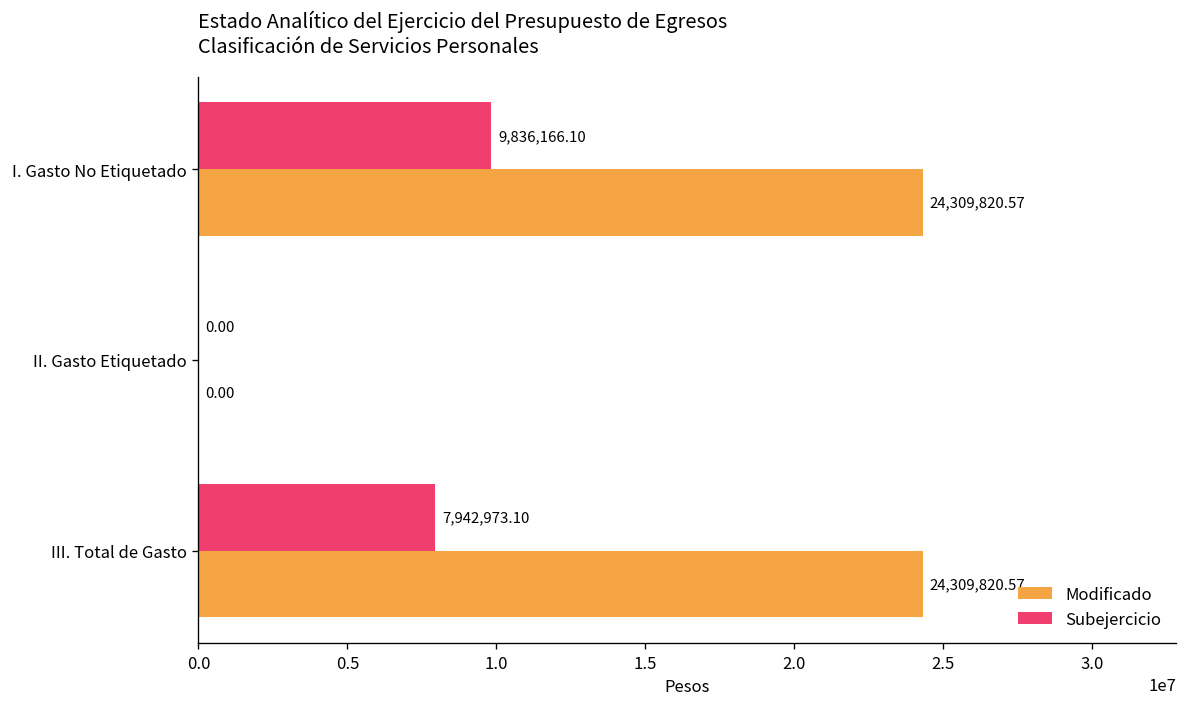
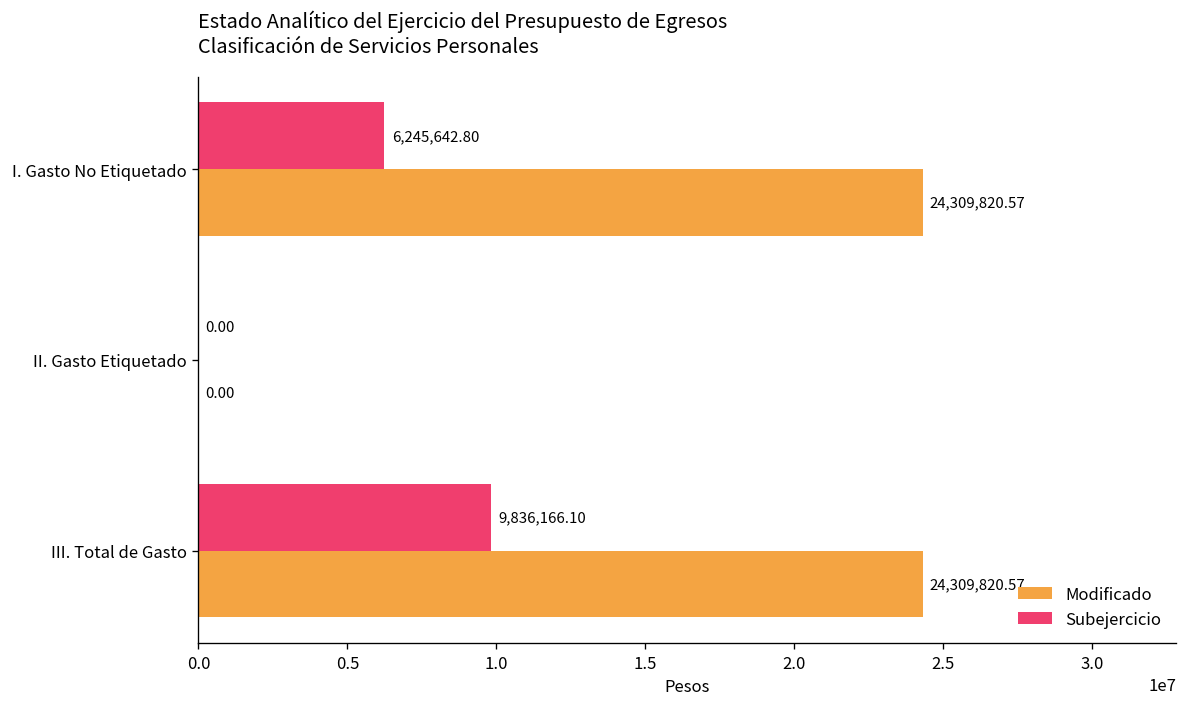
Subejercicio, I. Gasto No Etiquetado: 9,836,166.10 -> 6,245,642.80
Subejercicio, III. Total de Gasto: 7,942,973.10 -> 9,836,166.10
